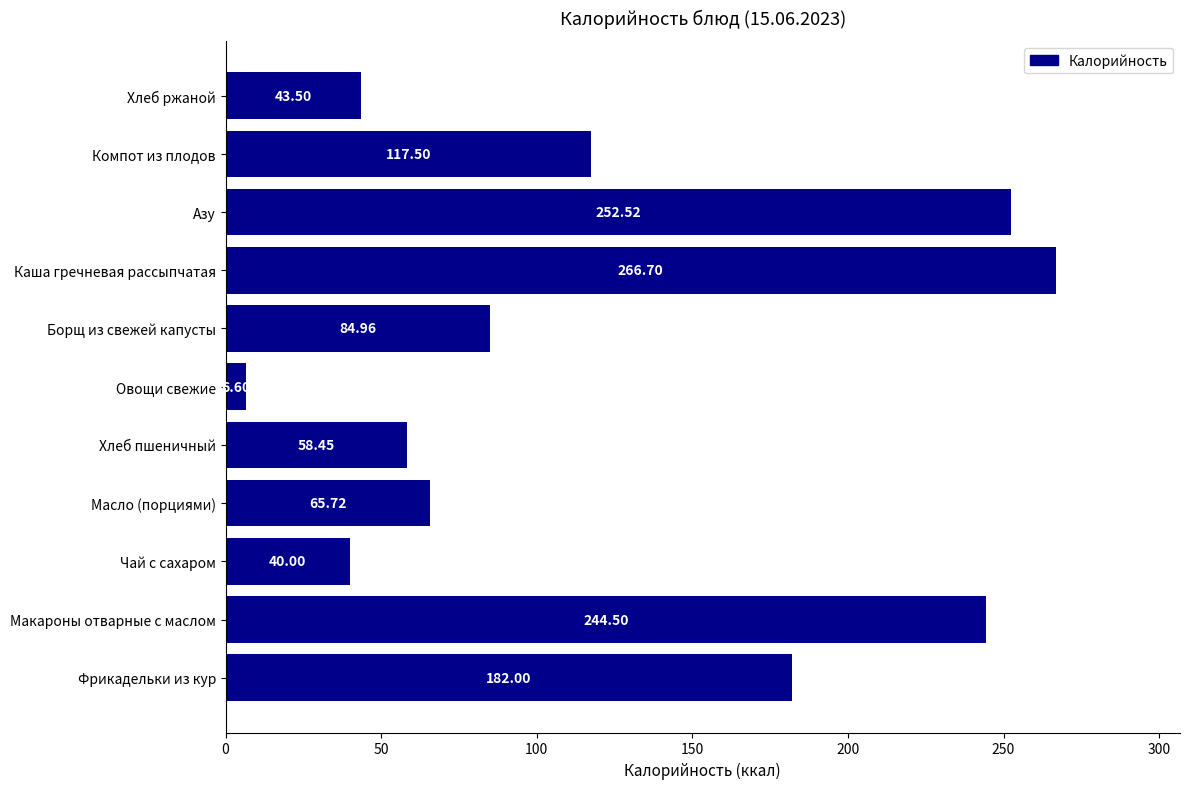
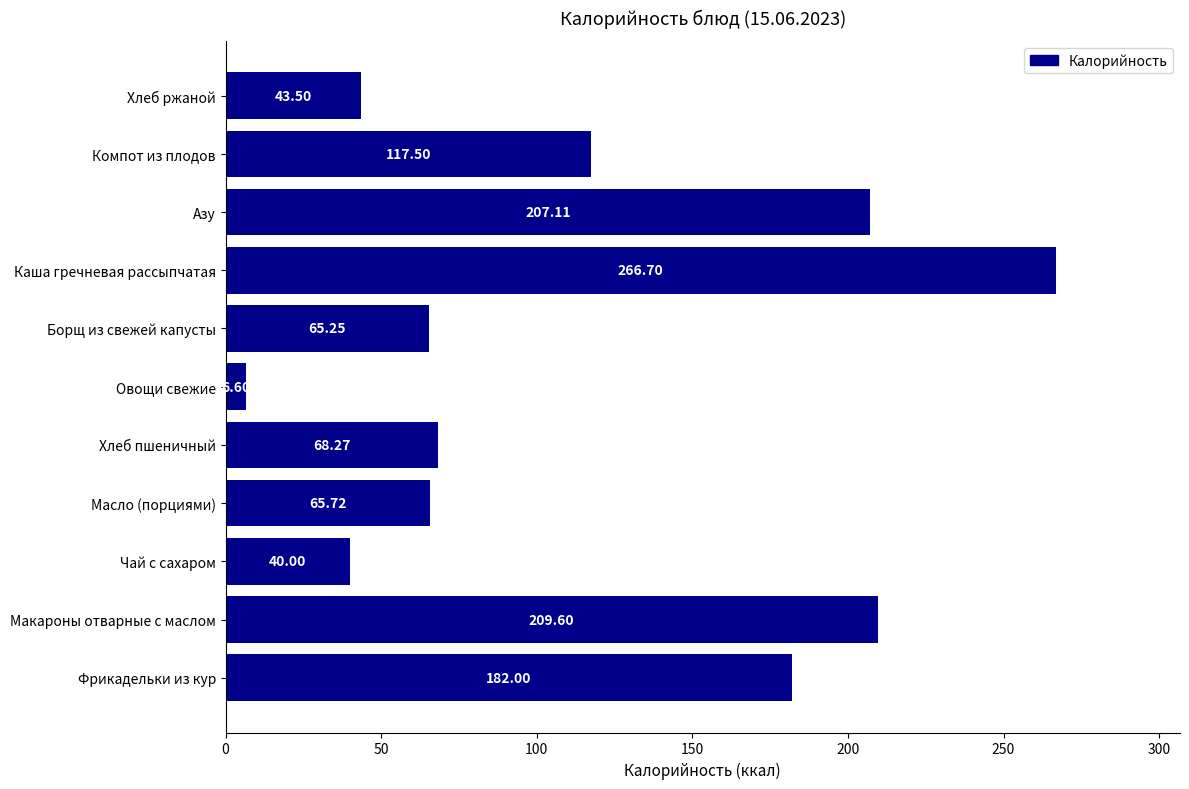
Азу: 252.52 -> 207.11
Борщ из свежей капусты: 84.96 -> 65.25
Хлеб пшеничный: 58.45 -> 68.27
Макароны отварные с маслом: 244.50 -> 209.60
